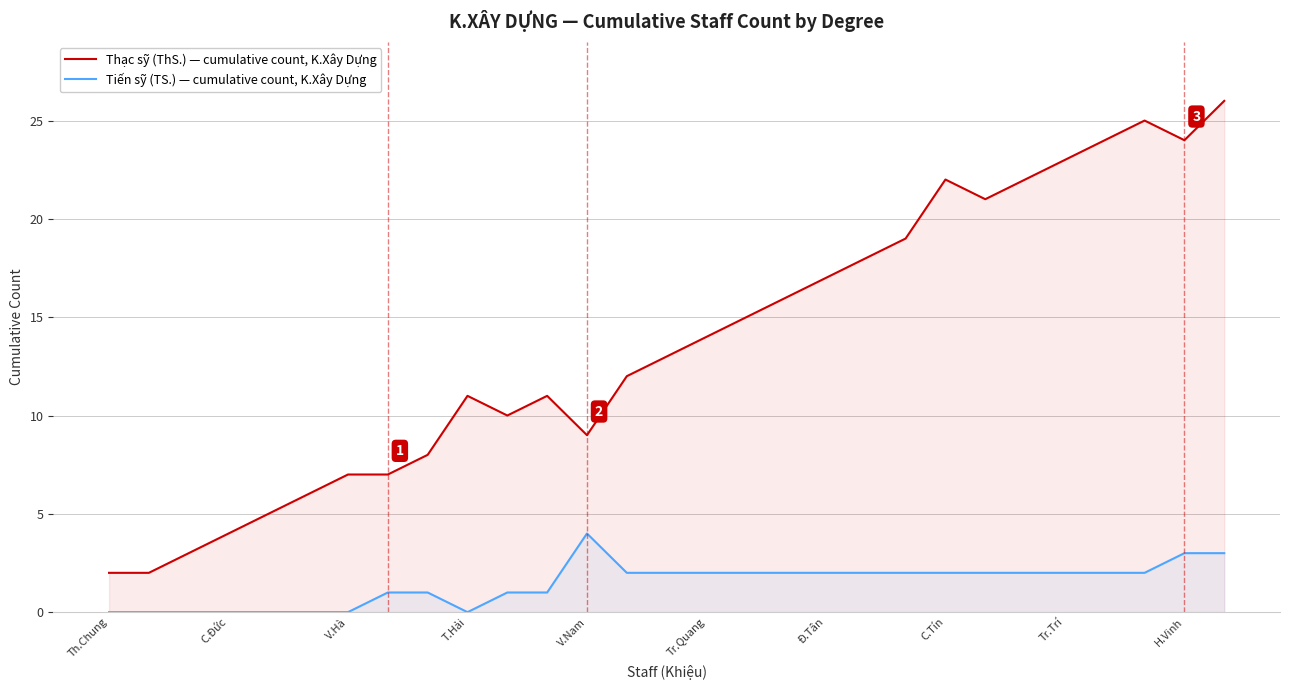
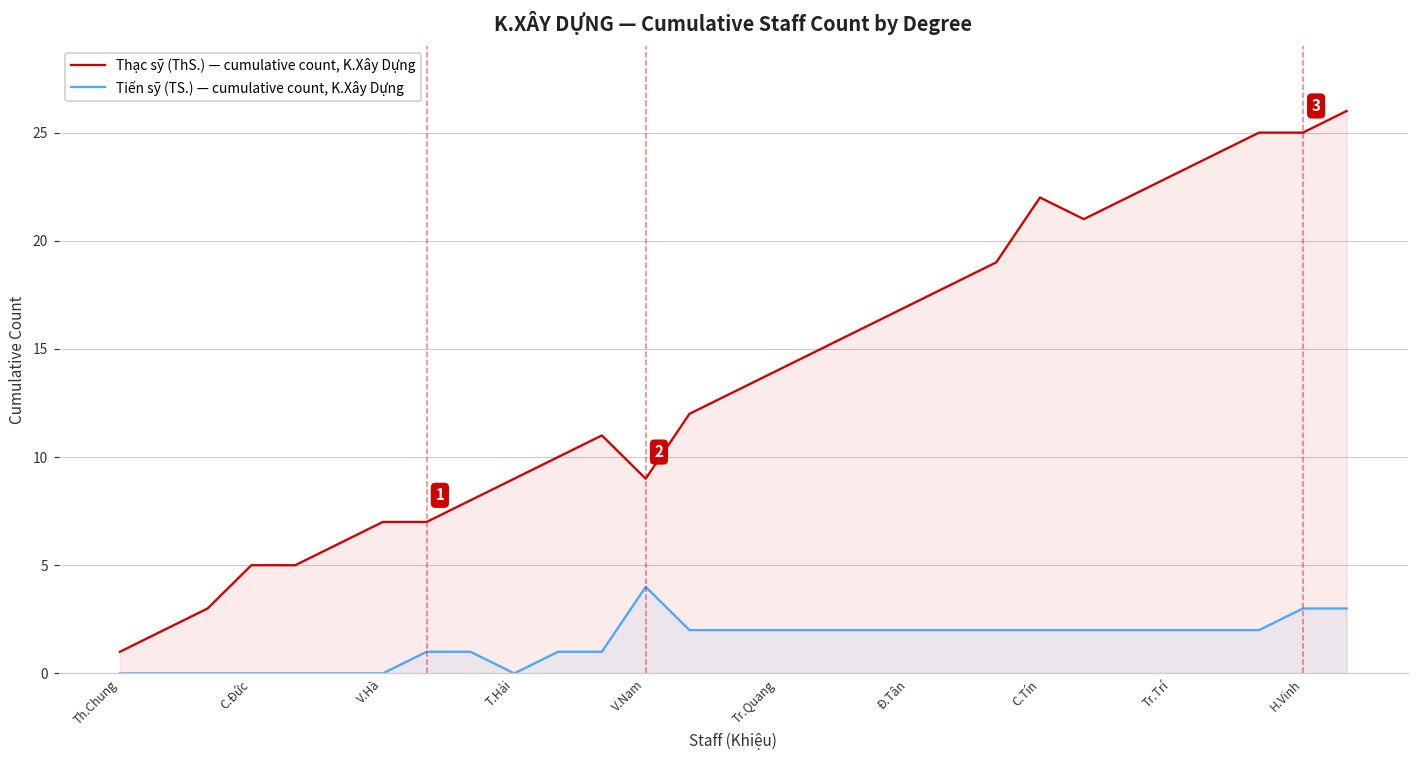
Thạc sỹ (ThS.) — cumulative count, K.Xây Dựng, Th.Chung: 2 -> 1
Thạc sỹ (ThS.) — cumulative count, K.Xây Dựng, C.Đức: 4 -> 5
Thạc sỹ (ThS.) — cumulative count, K.Xây Dựng, T.Hải: 11 -> 9
Thạc sỹ (ThS.) — cumulative count, K.Xây Dựng, H.Vinh: 24 -> 25
